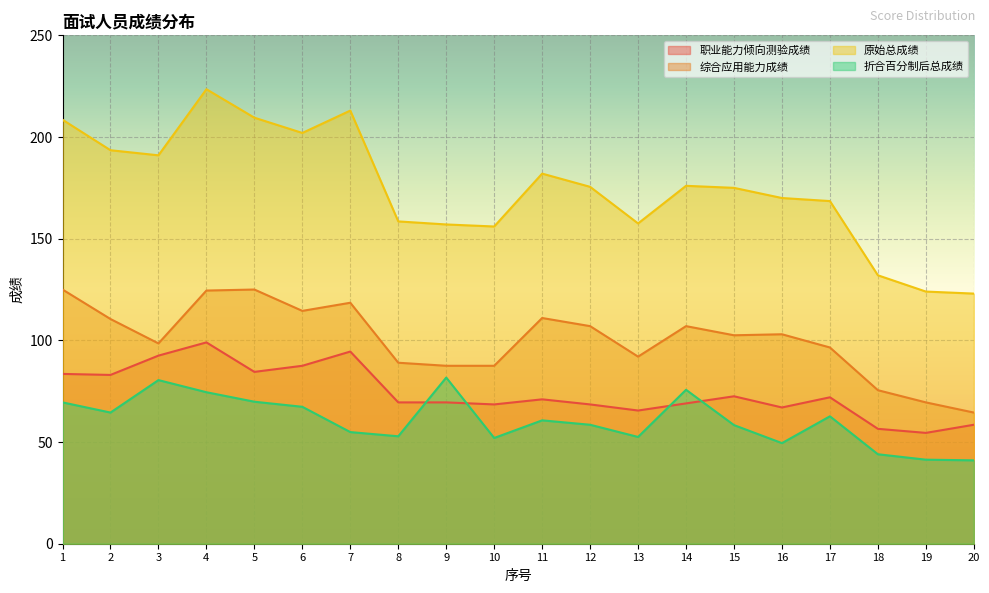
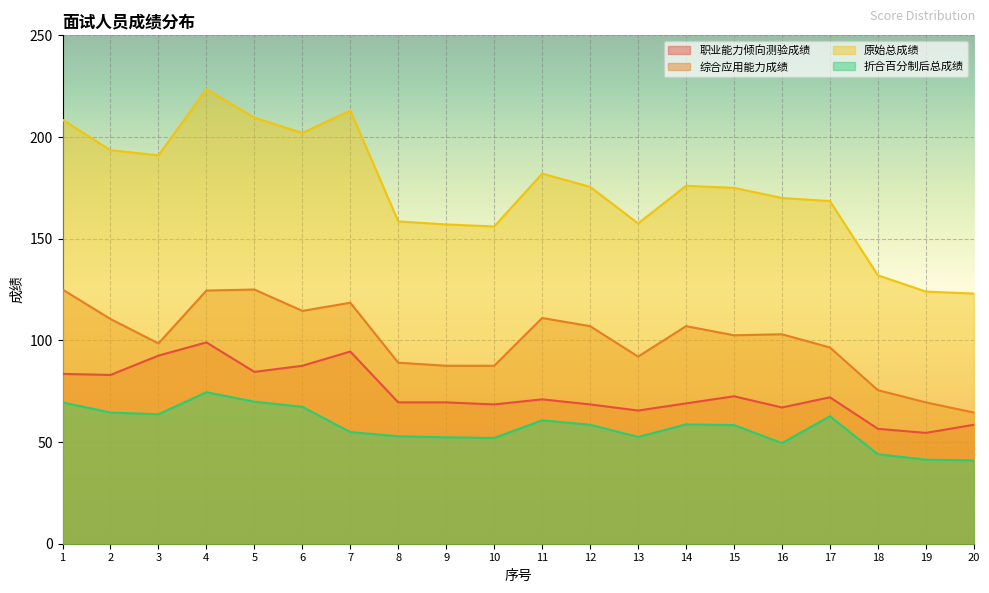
折合百分制后总成绩, 3: 80 -> 64
折合百分制后总成绩, 9: 82 -> 52
折合百分制后总成绩, 14: 76 -> 59
